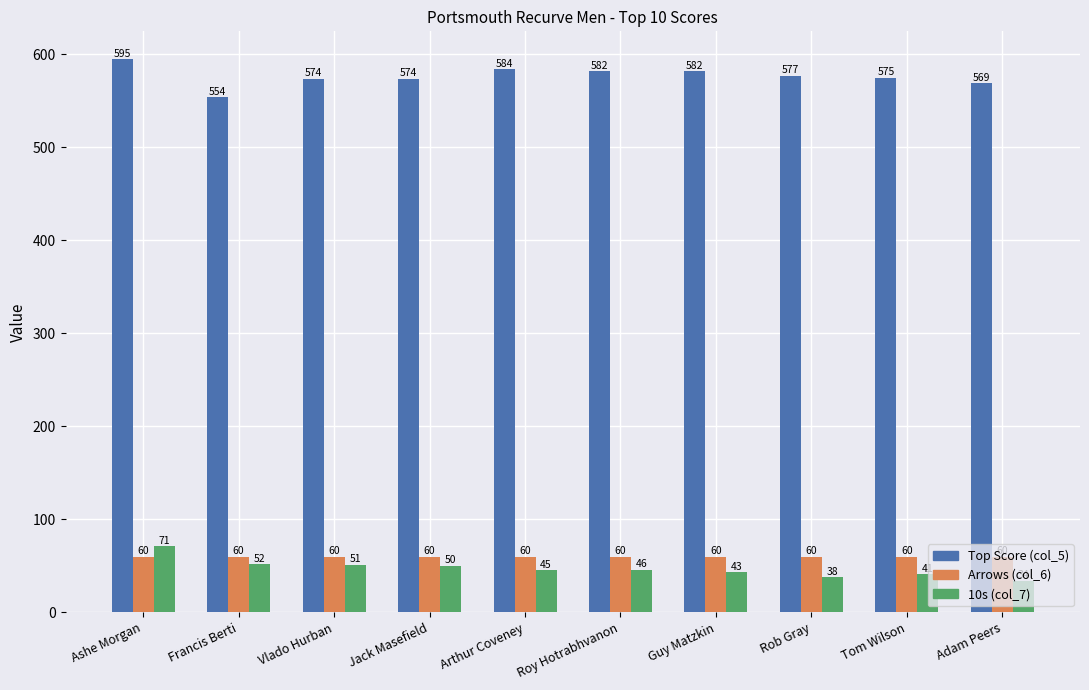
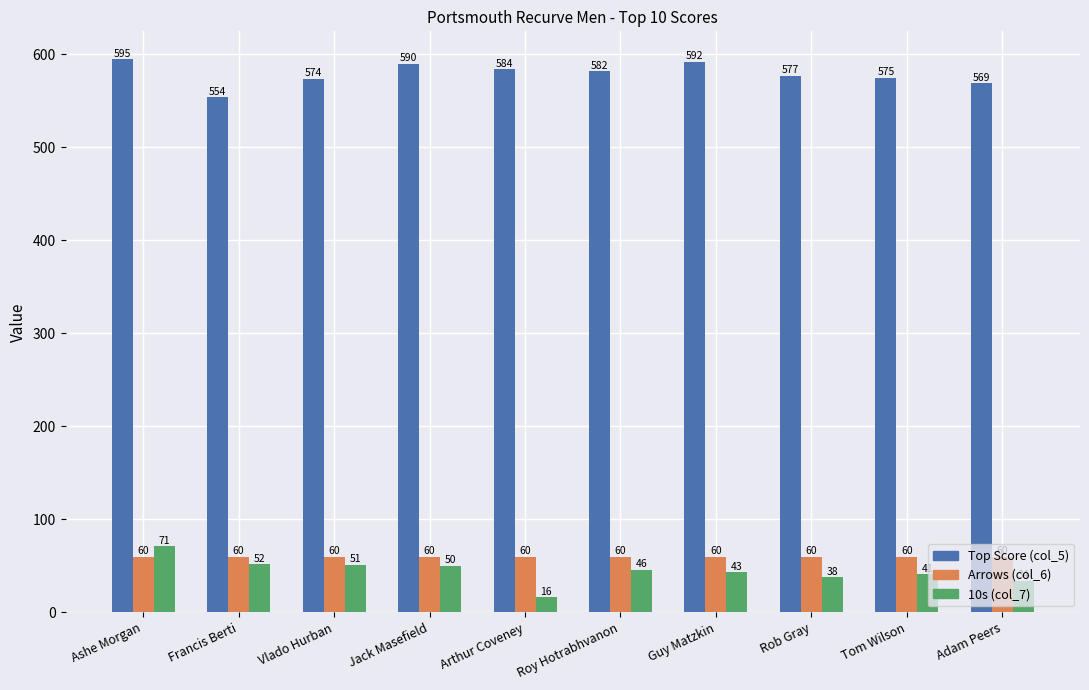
Top Score (col_5), Jack Masefield: 574 -> 590
10s (col_7), Arthur Coveney: 45 -> 16
Top Score (col_5), Guy Matzkin: 582 -> 592
